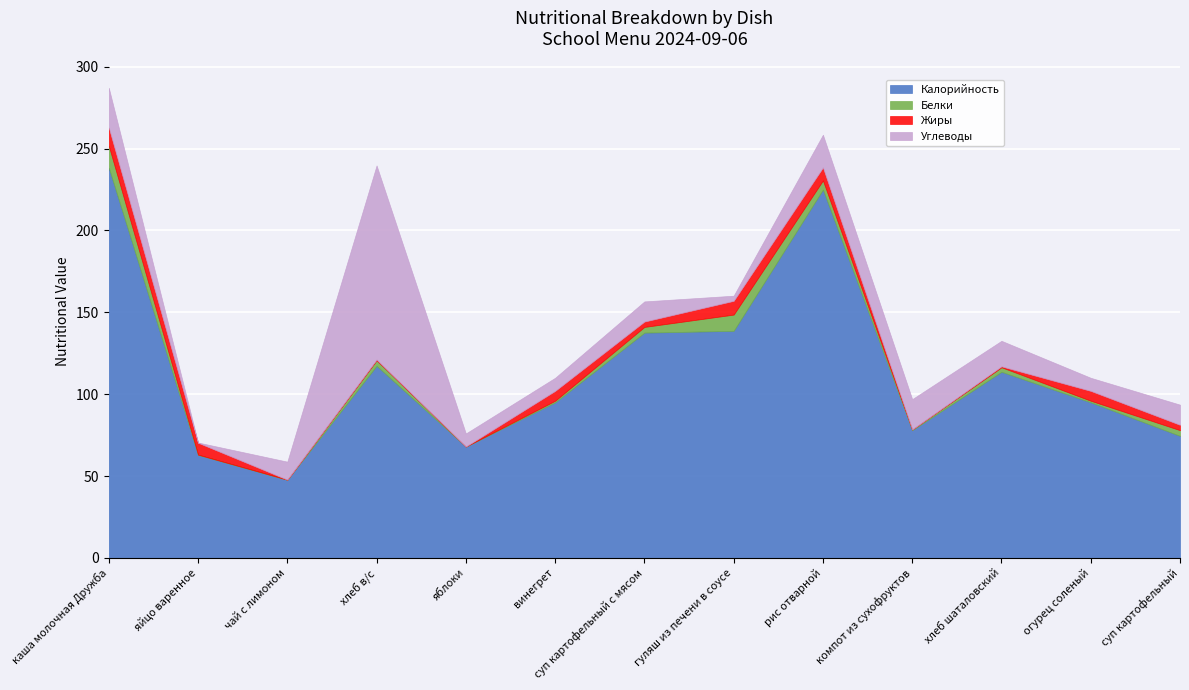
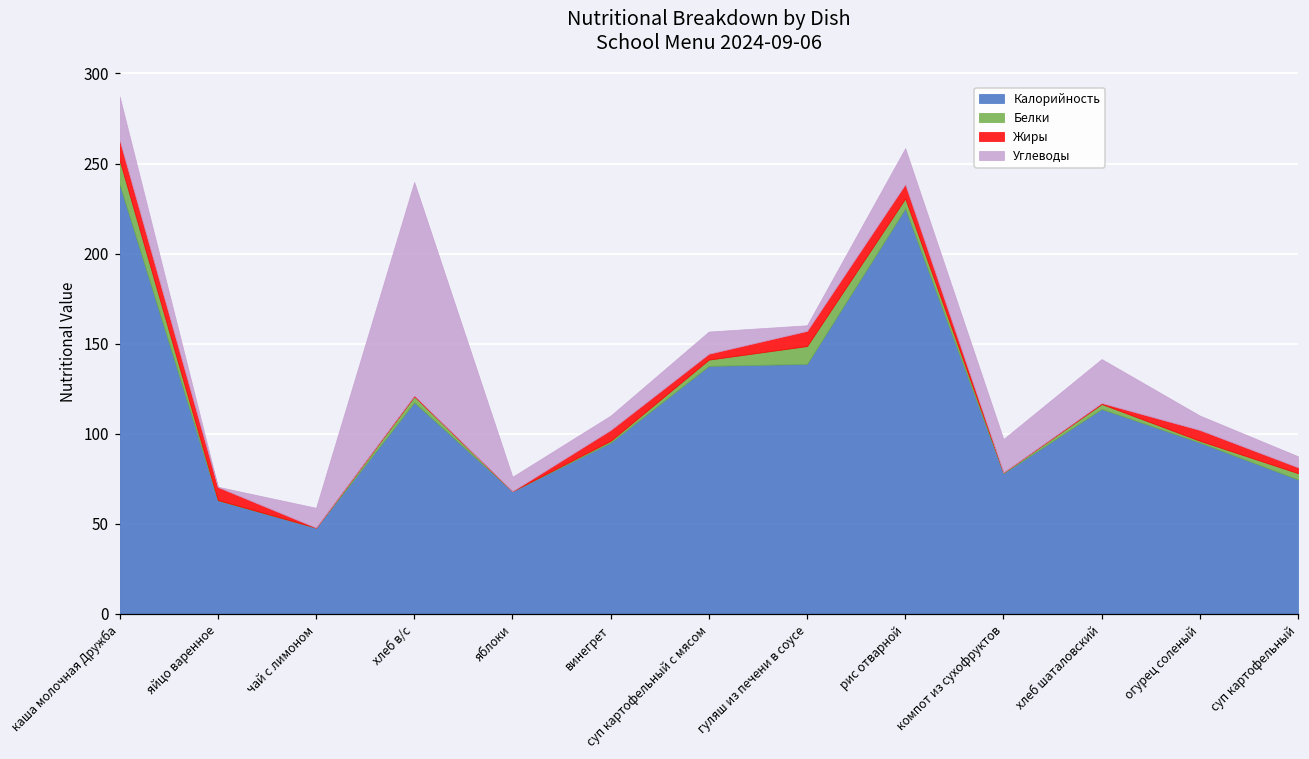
Углеводы, хлеб шаталовский: 16 -> 24
Углеводы, суп картофельный: 12 -> 6
